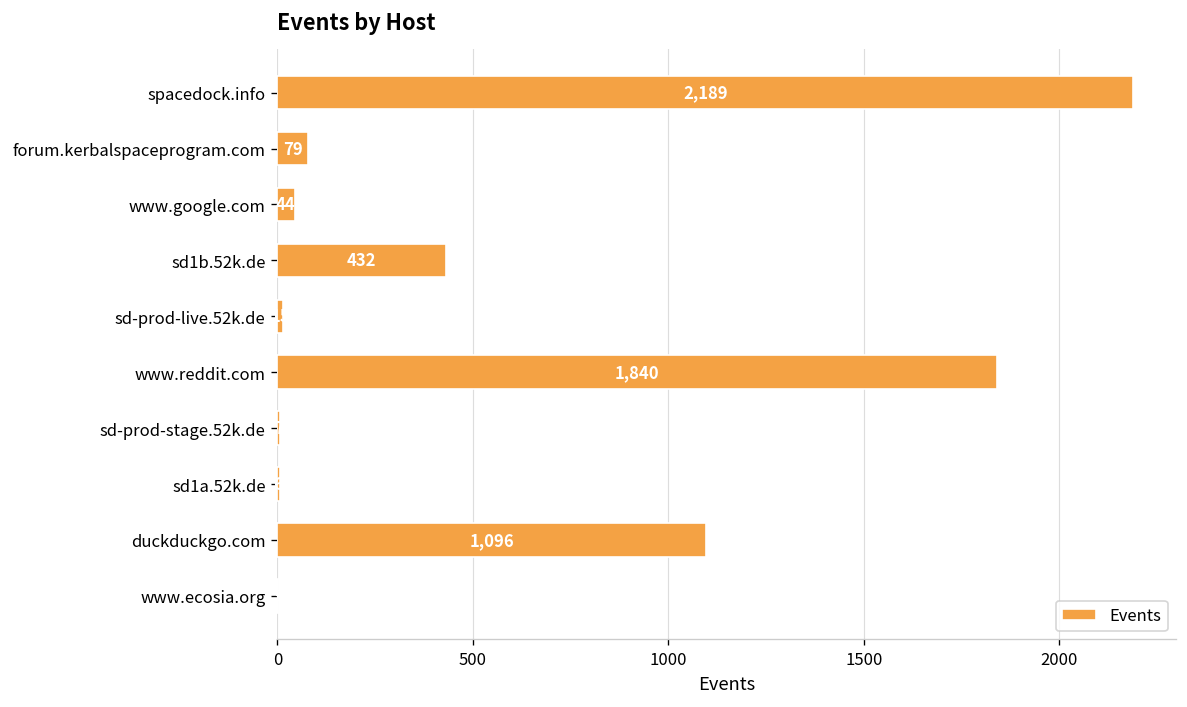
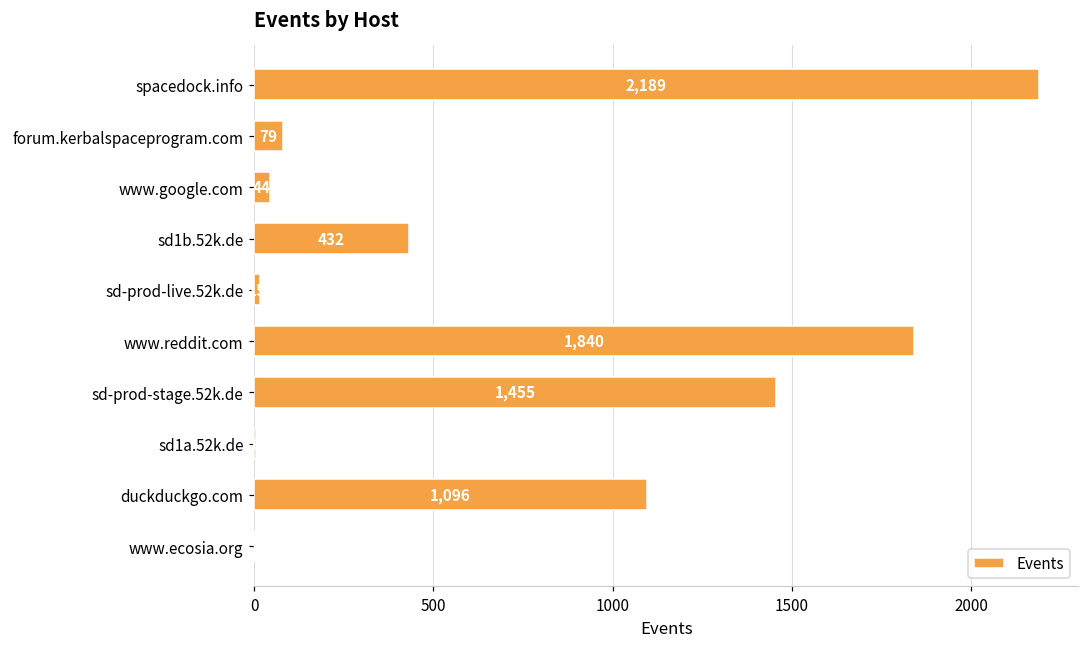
sd-prod-stage.52k.de: 10 -> 1460
